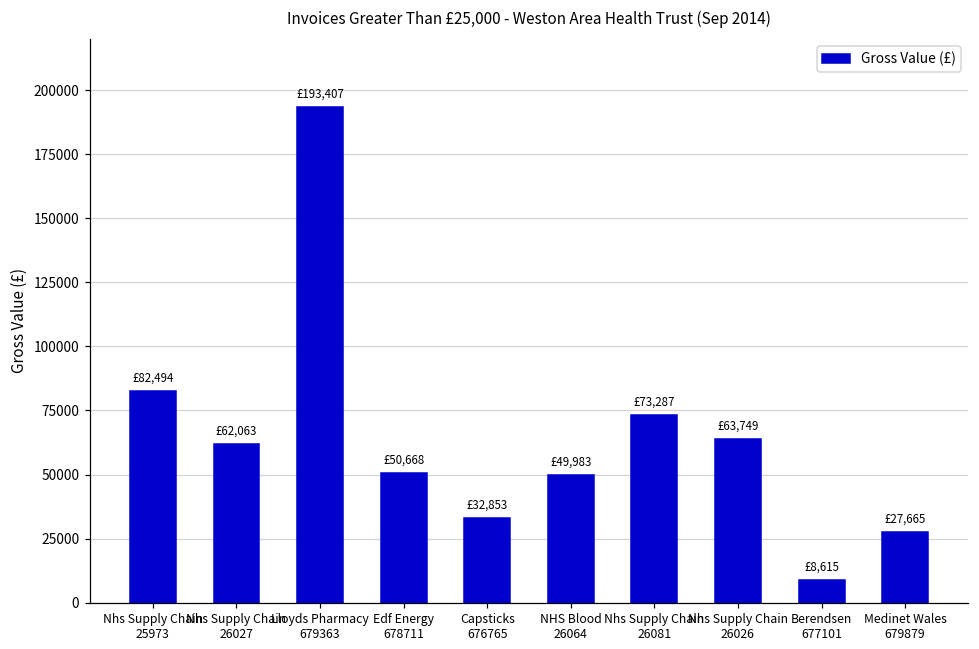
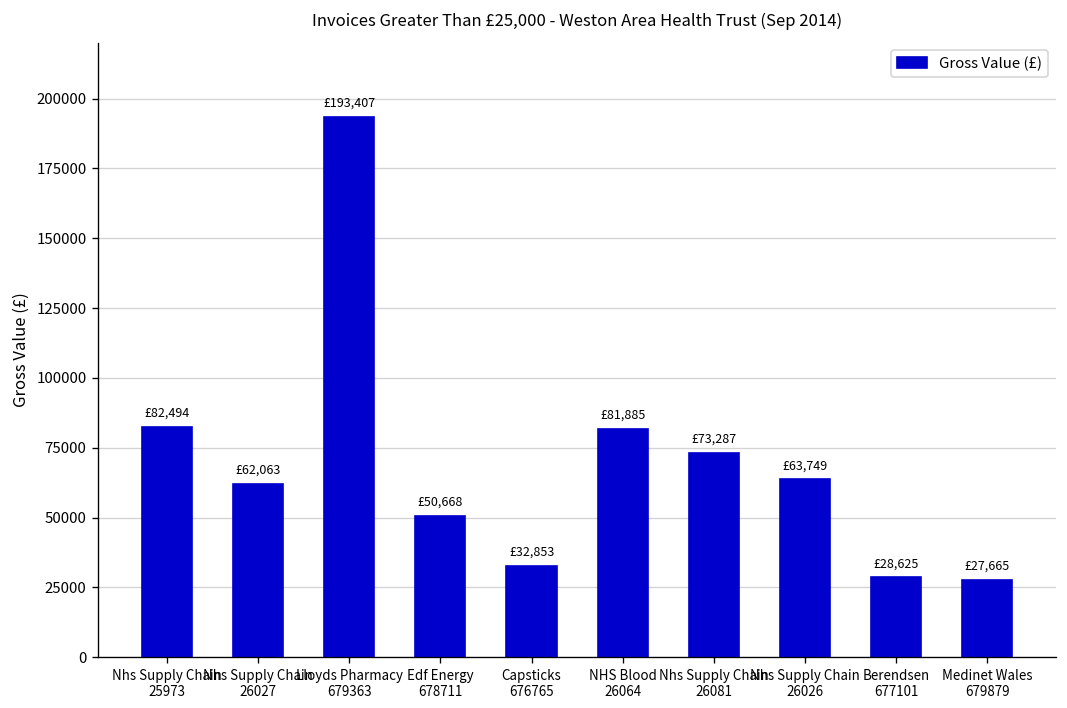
NHS Blood 26064: £49,983 -> £81,885
Berendsen 677101: £8,615 -> £28,625
